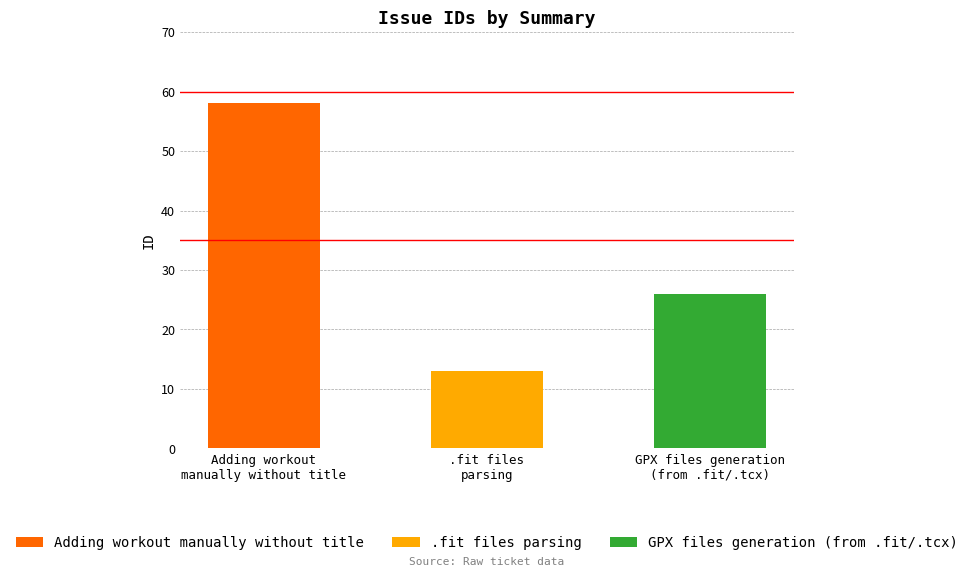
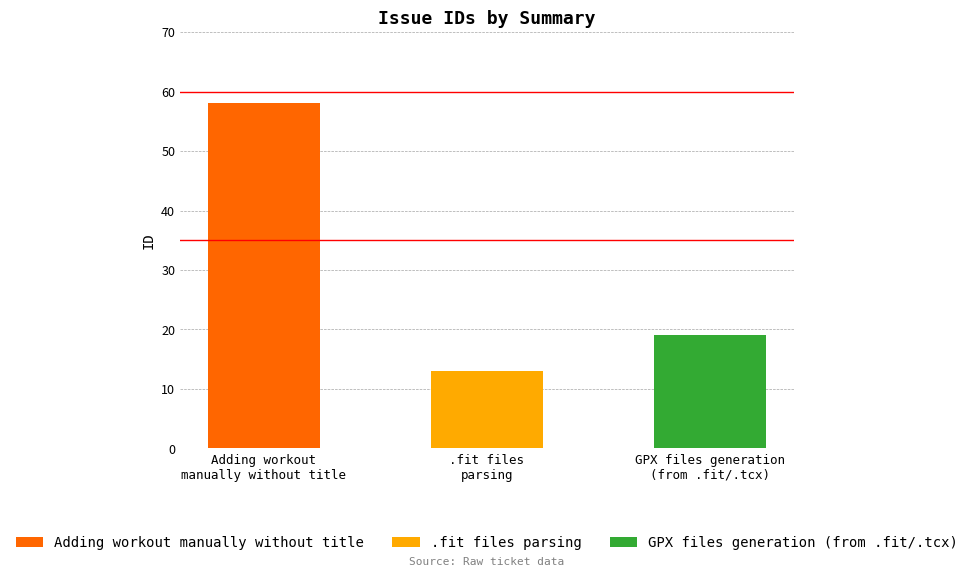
GPX files generation (from .fit/.tcx), GPX files generation (from .fit/.tcx): 26 -> 19
